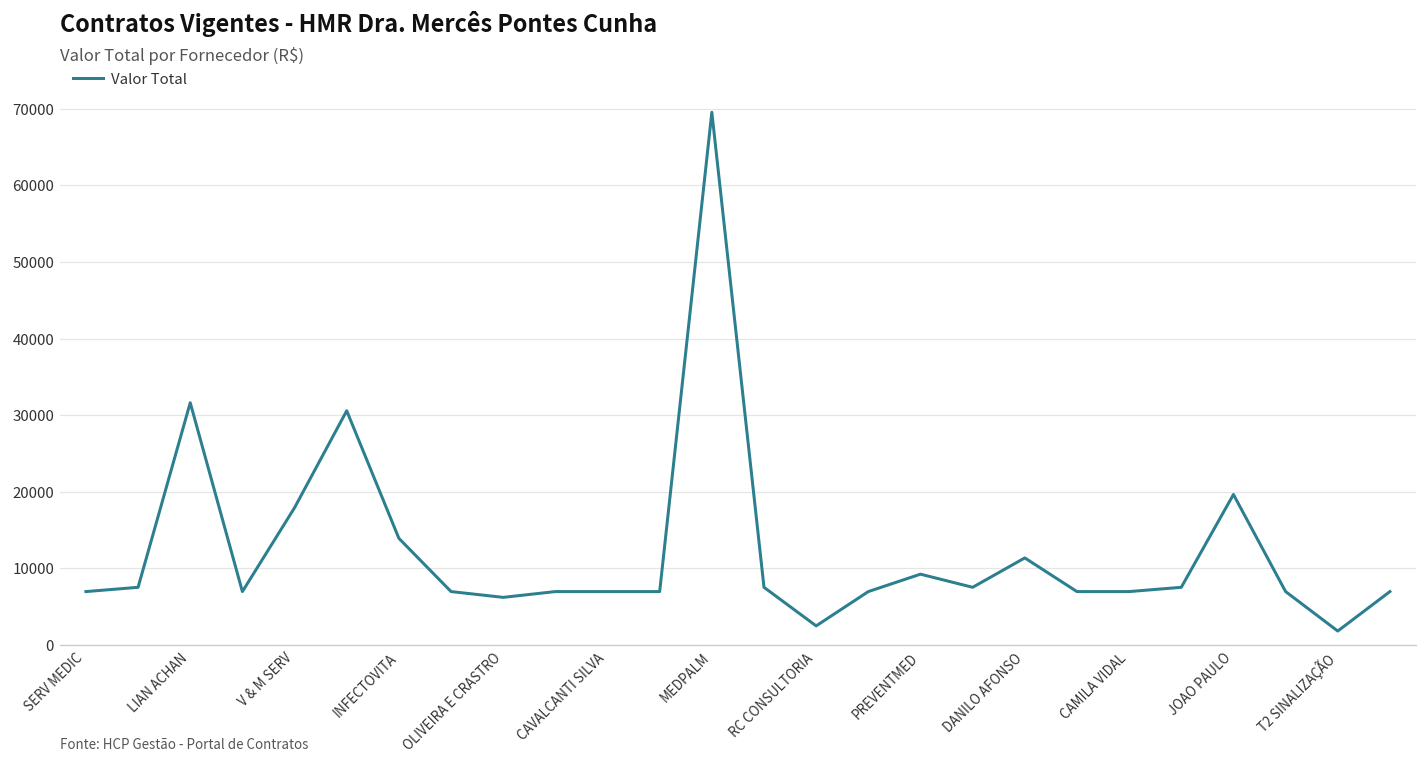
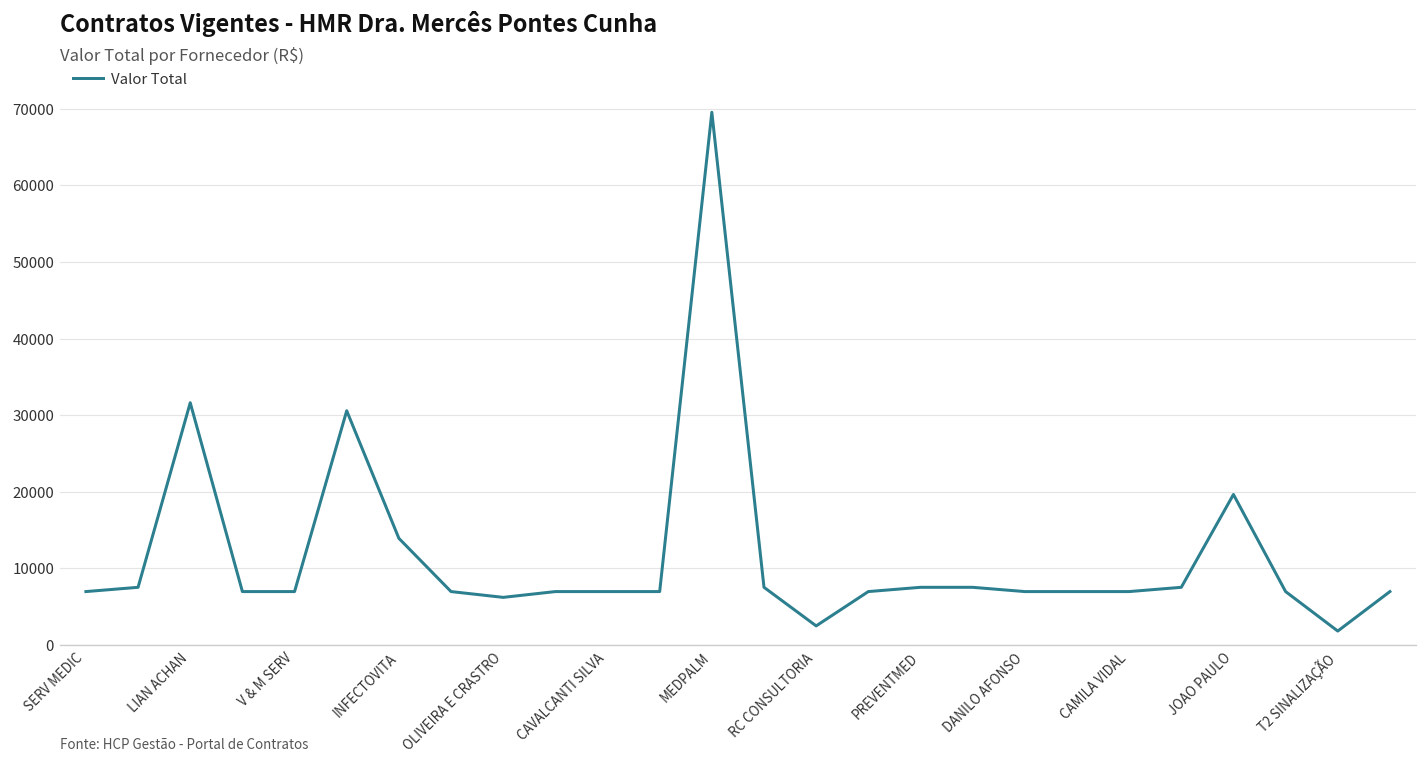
V & M SERV: 18000 -> 7000
PREVENTMED: 9000 -> 8000
DANILO AFONSO: 11000 -> 7000
